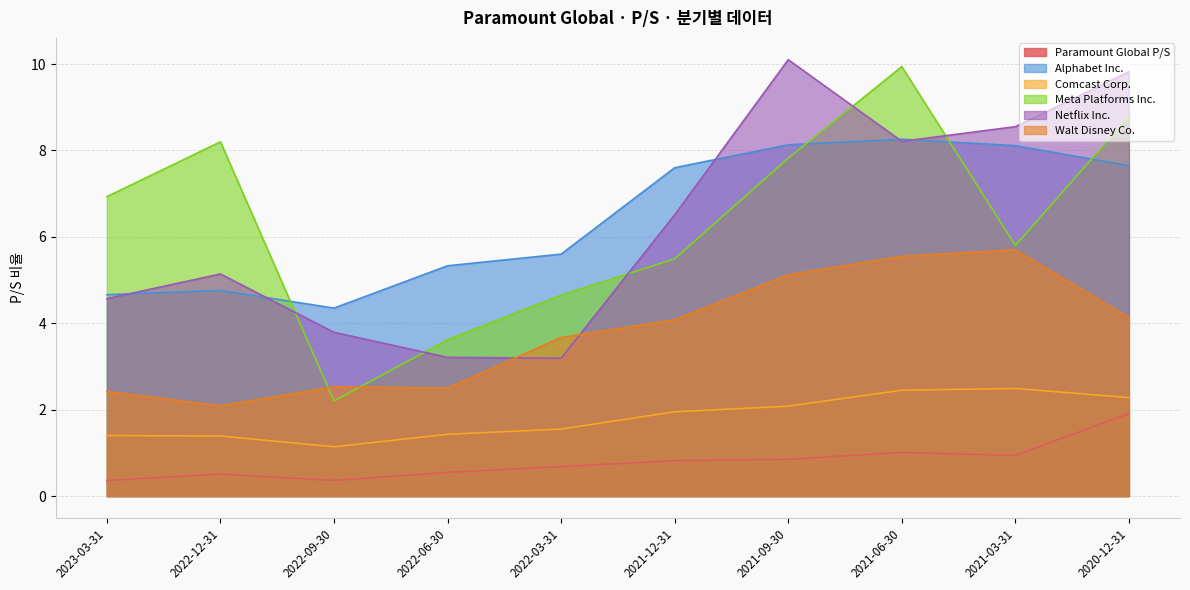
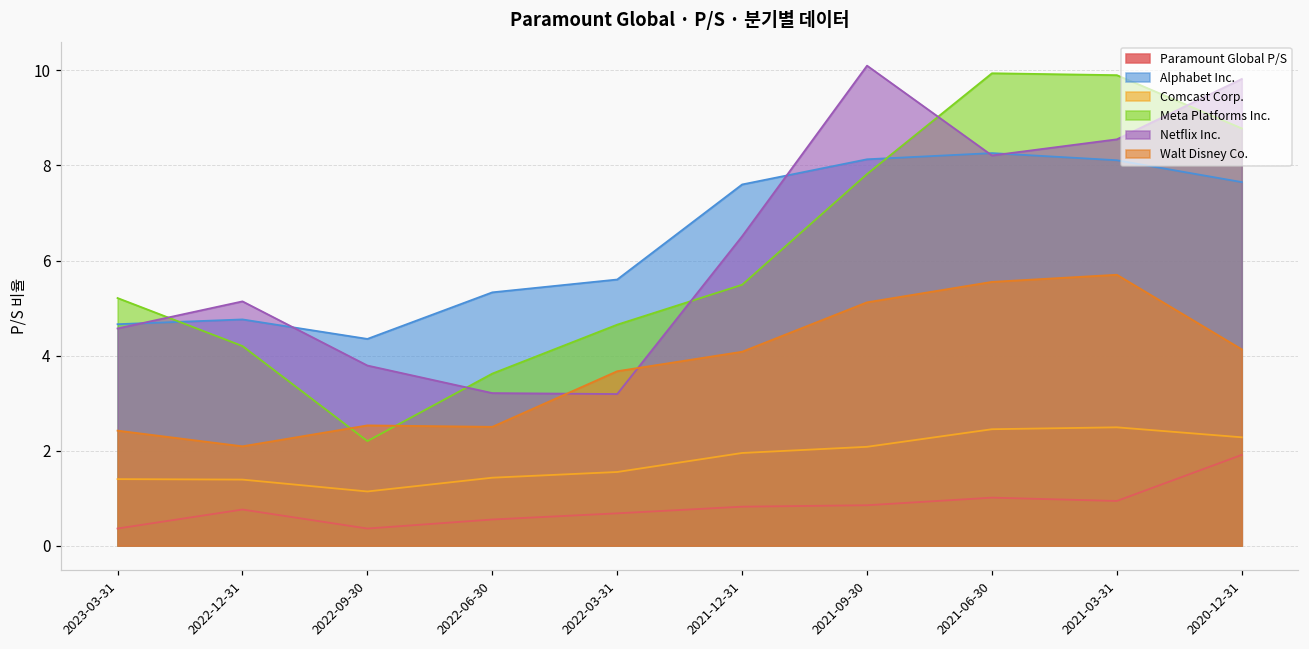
Meta Platforms Inc., 2023-03-31: 6.9 -> 5.2
Paramount Global P/S, 2022-12-31: 0.5 -> 0.8
Meta Platforms Inc., 2022-12-31: 8.2 -> 4.2
Meta Platforms Inc., 2021-03-31: 5.8 -> 9.9
